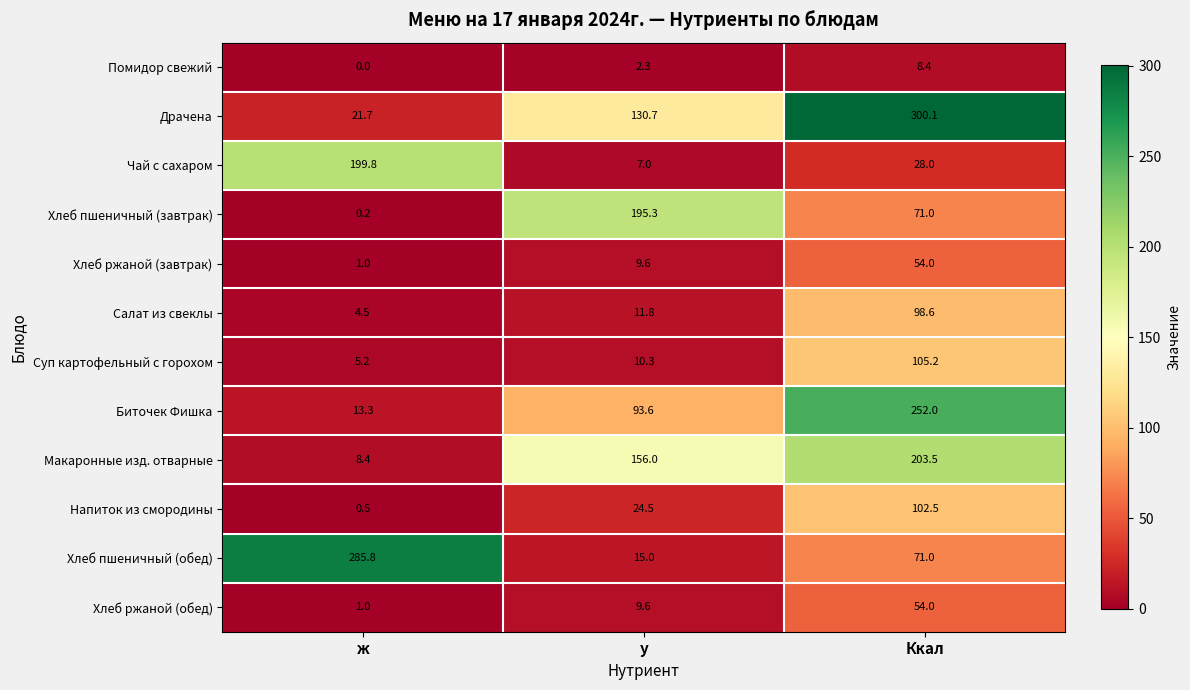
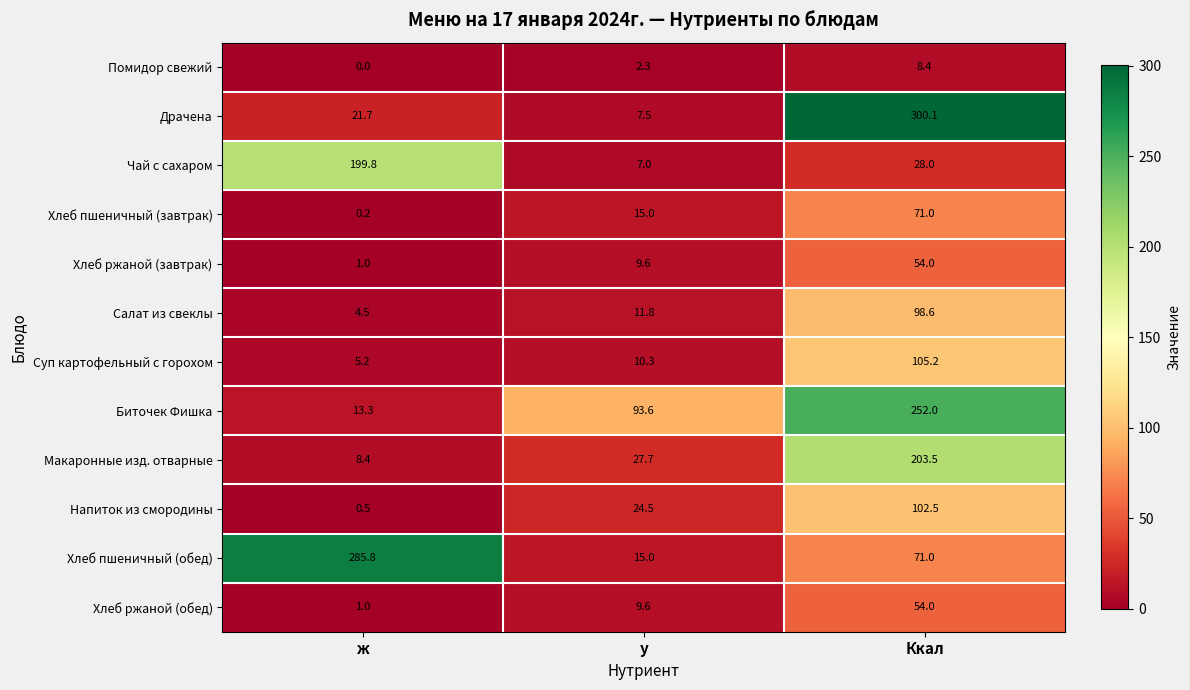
Драчена, у: 130.7 -> 7.5
Хлеб пшеничный (завтрак), у: 195.3 -> 15.0
Макаронные изд. отварные, у: 156.0 -> 27.7
